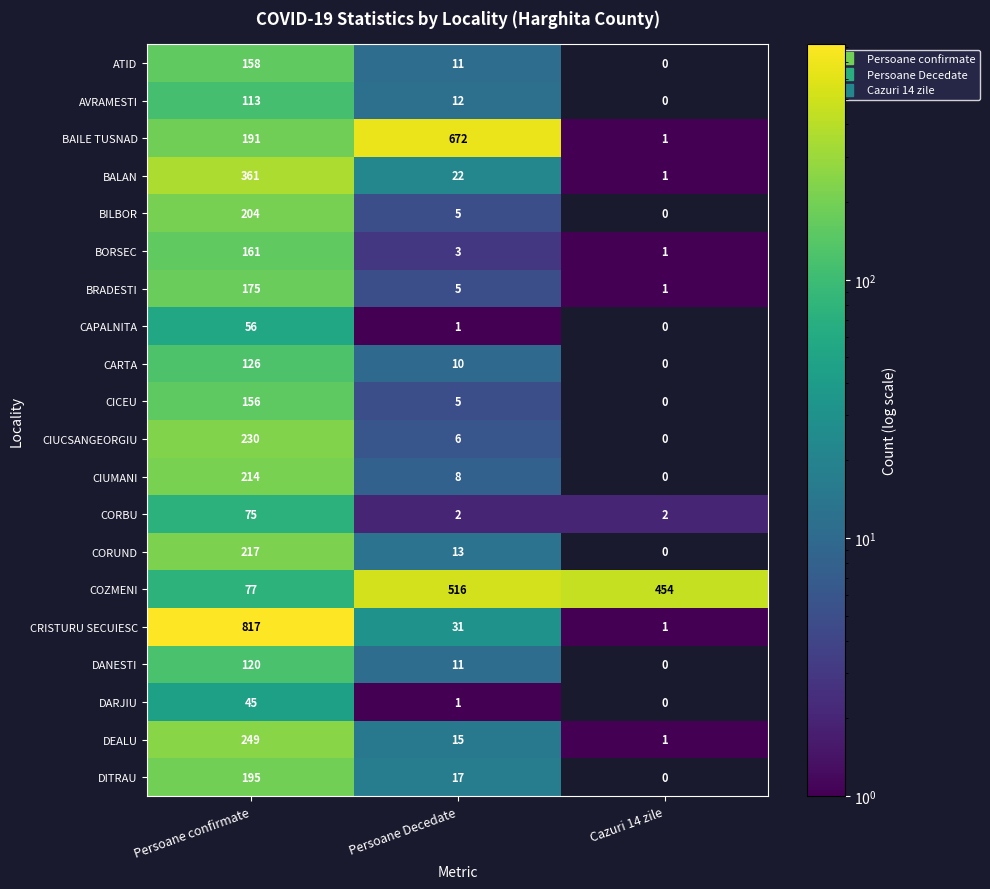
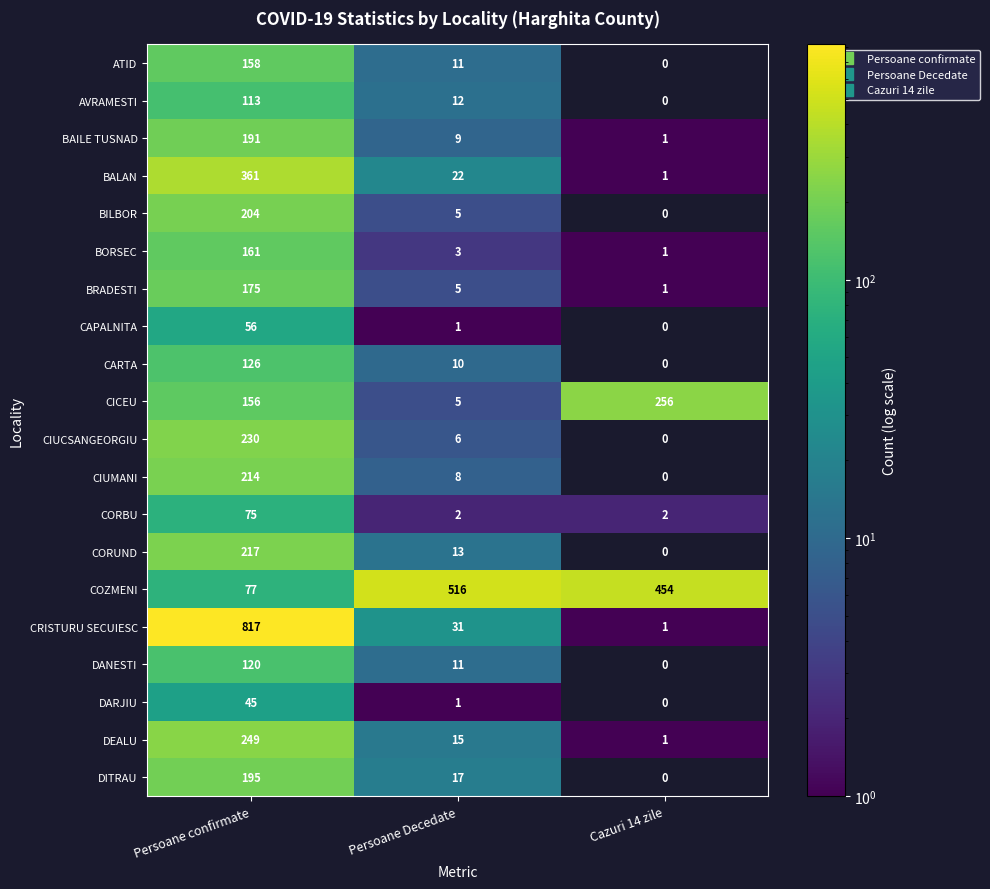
BAILE TUSNAD, Persoane Decedate: 672 -> 9
CICEU, Cazuri 14 zile: 0 -> 256
